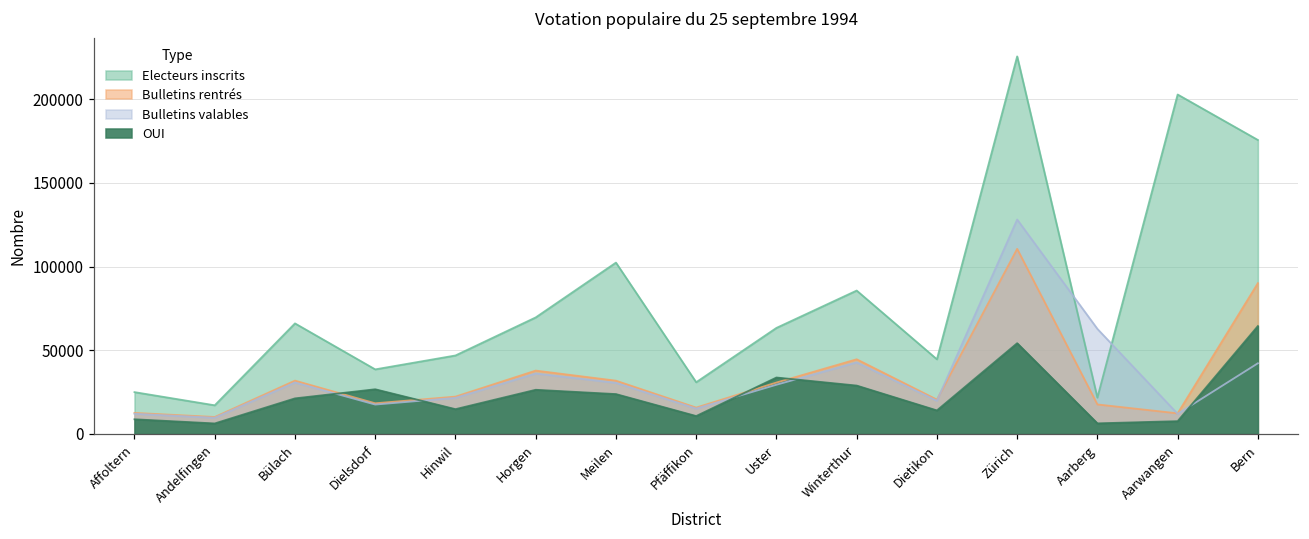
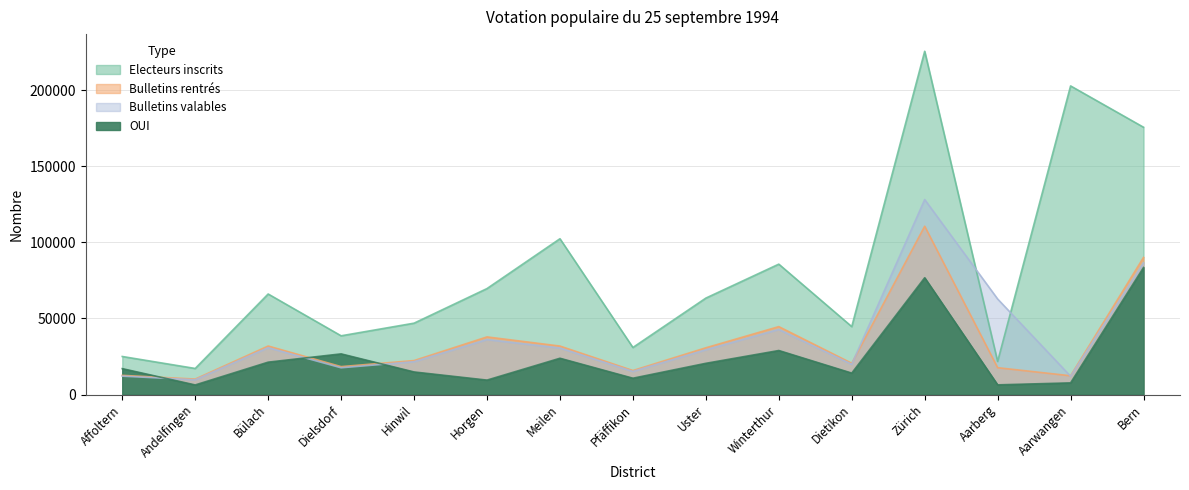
OUI, Affoltern: 9000 -> 17000
OUI, Horgen: 26000 -> 9000
OUI, Uster: 34000 -> 20000
OUI, Zürich: 54000 -> 77000
Bulletins valables, Bern: 42000 -> 86000
OUI, Bern: 64000 -> 83000
